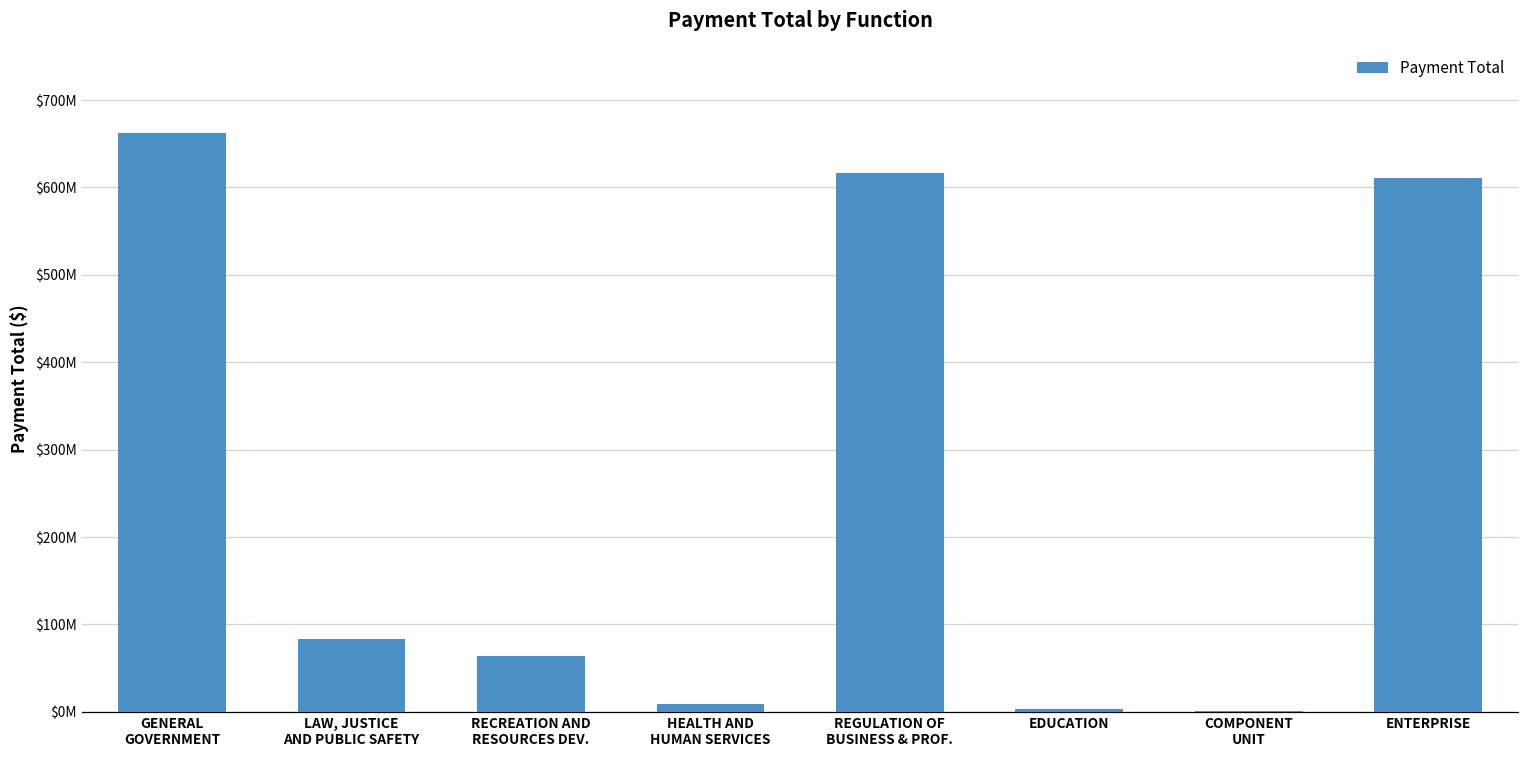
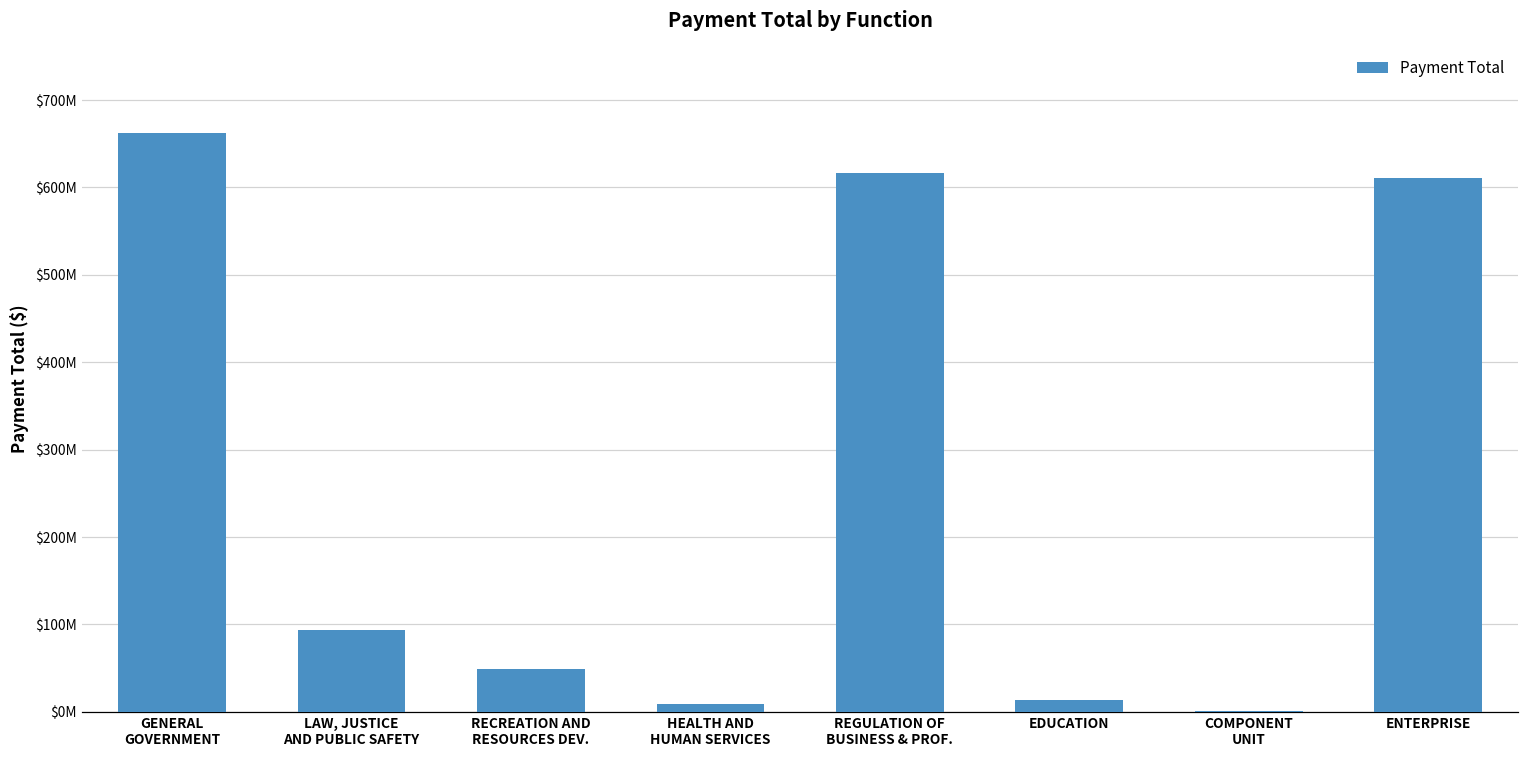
LAW, JUSTICE AND PUBLIC SAFETY: $80000000 -> $90000000
RECREATION AND RESOURCES DEV.: $60000000 -> $50000000
EDUCATION: $0 -> $10000000
